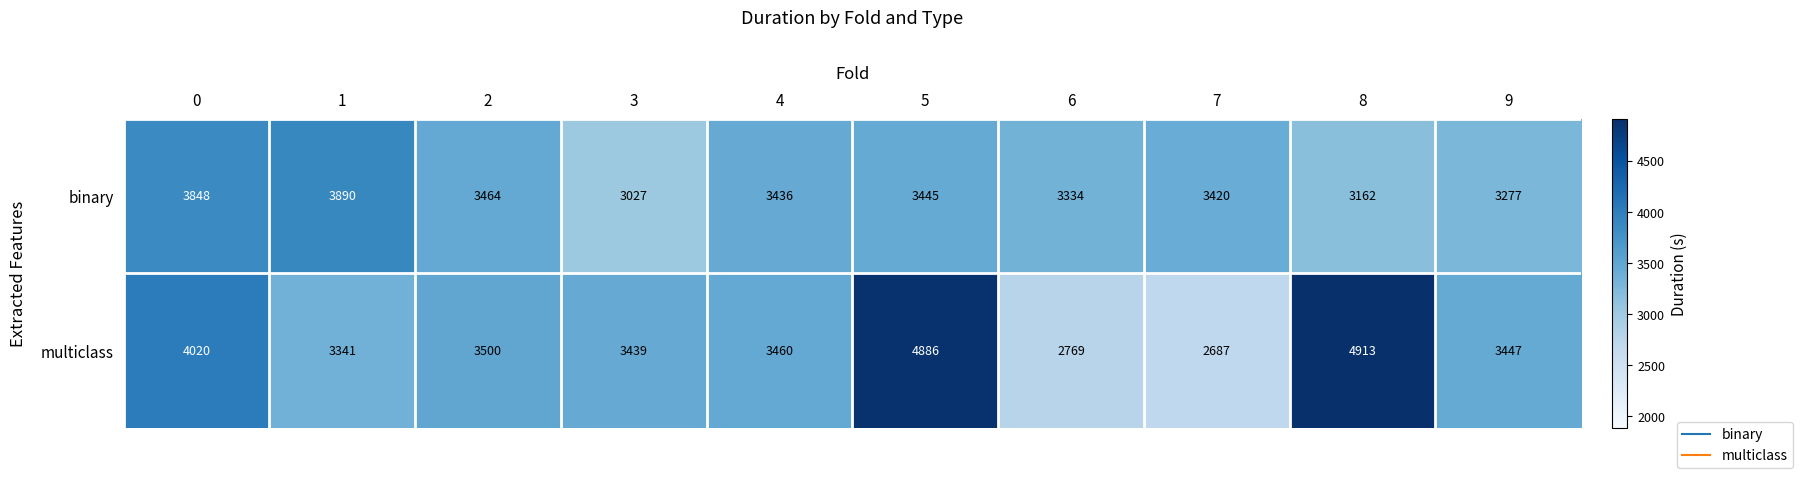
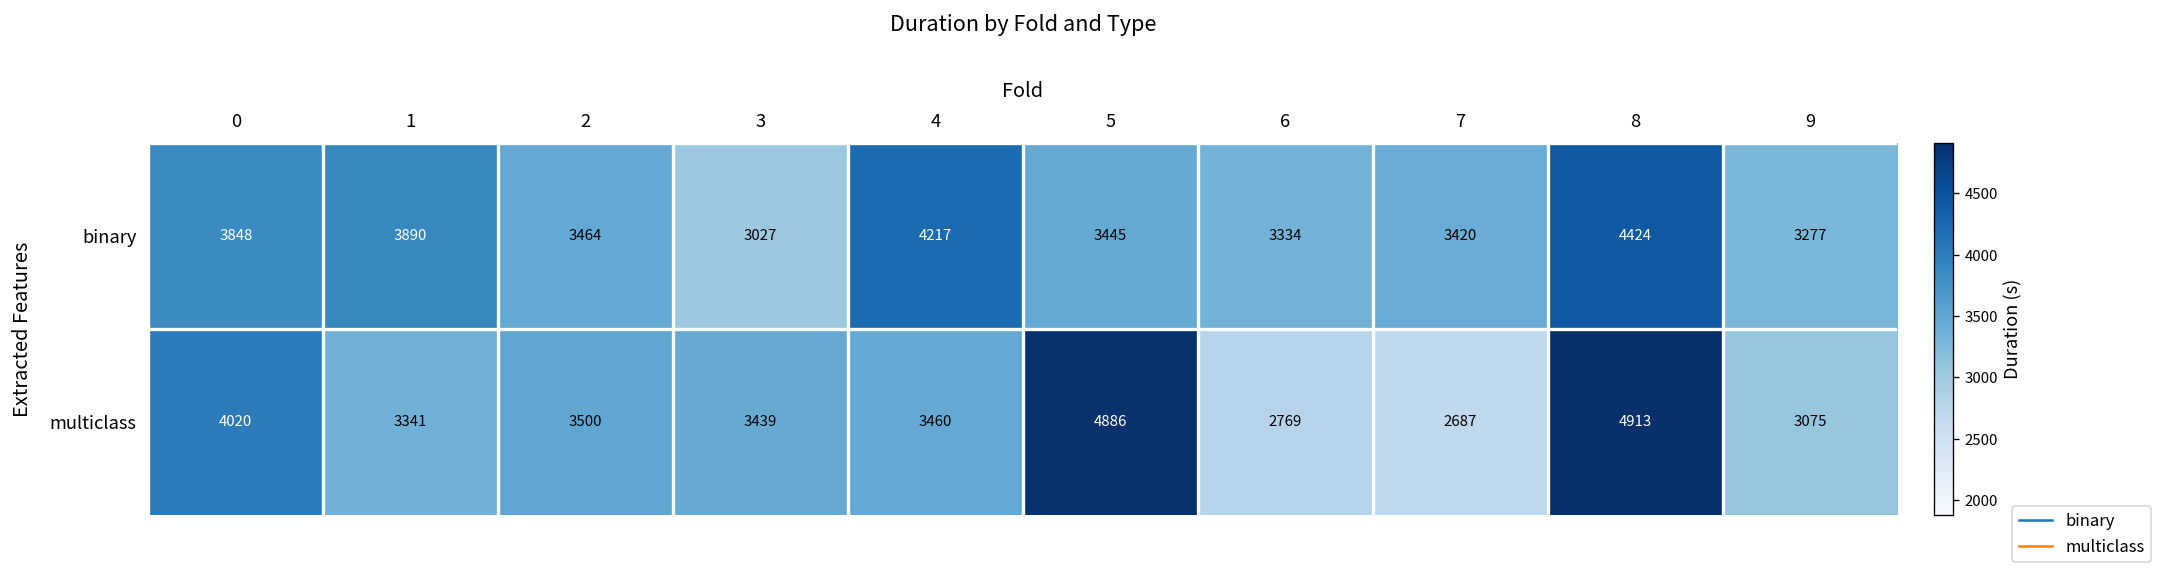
binary, 4: 3436 -> 4217
binary, 8: 3162 -> 4424
multiclass, 9: 3447 -> 3075
